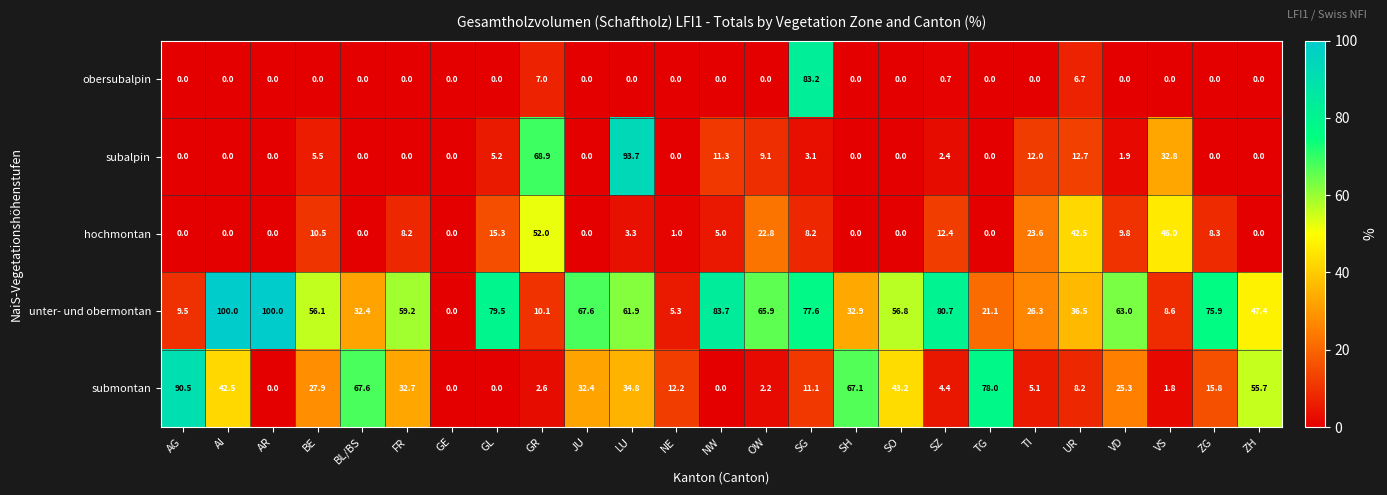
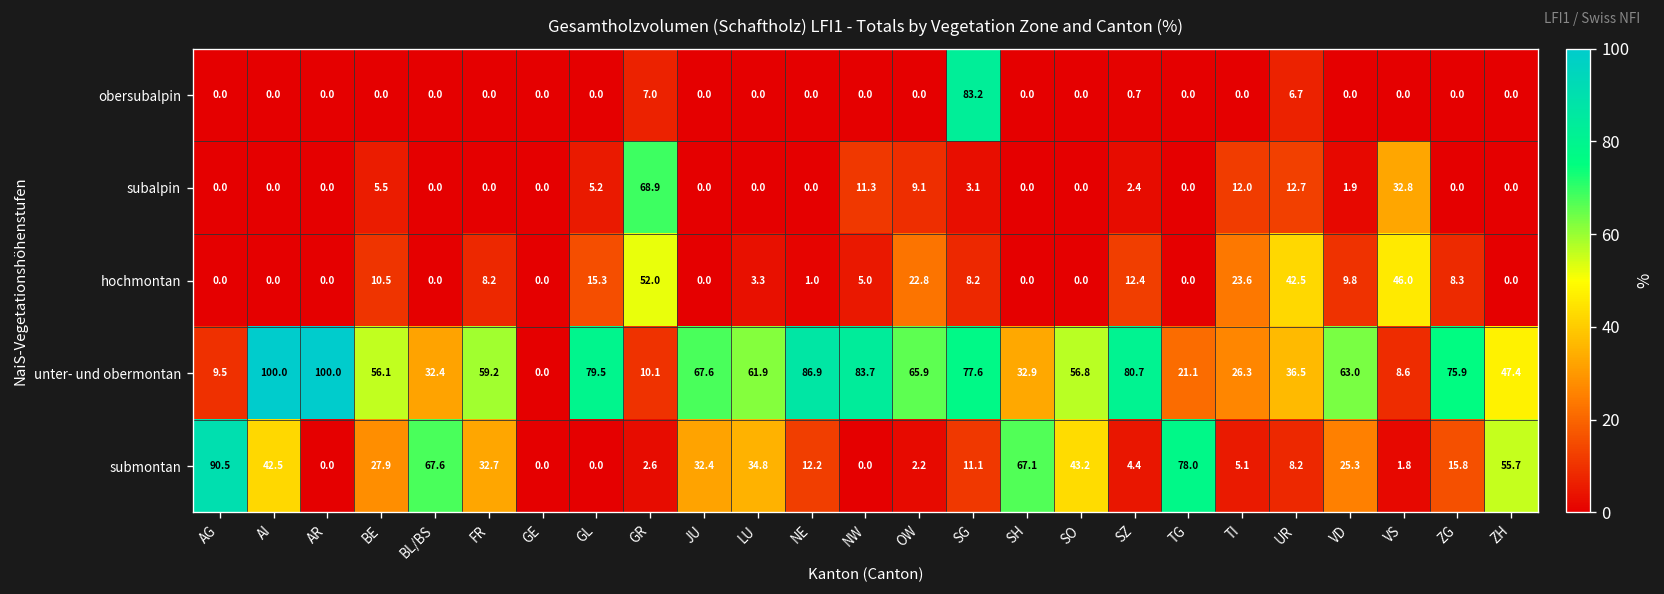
subalpin, LU: 93.7 -> 0.0
unter- und obermontan, NE: 5.3 -> 86.9
